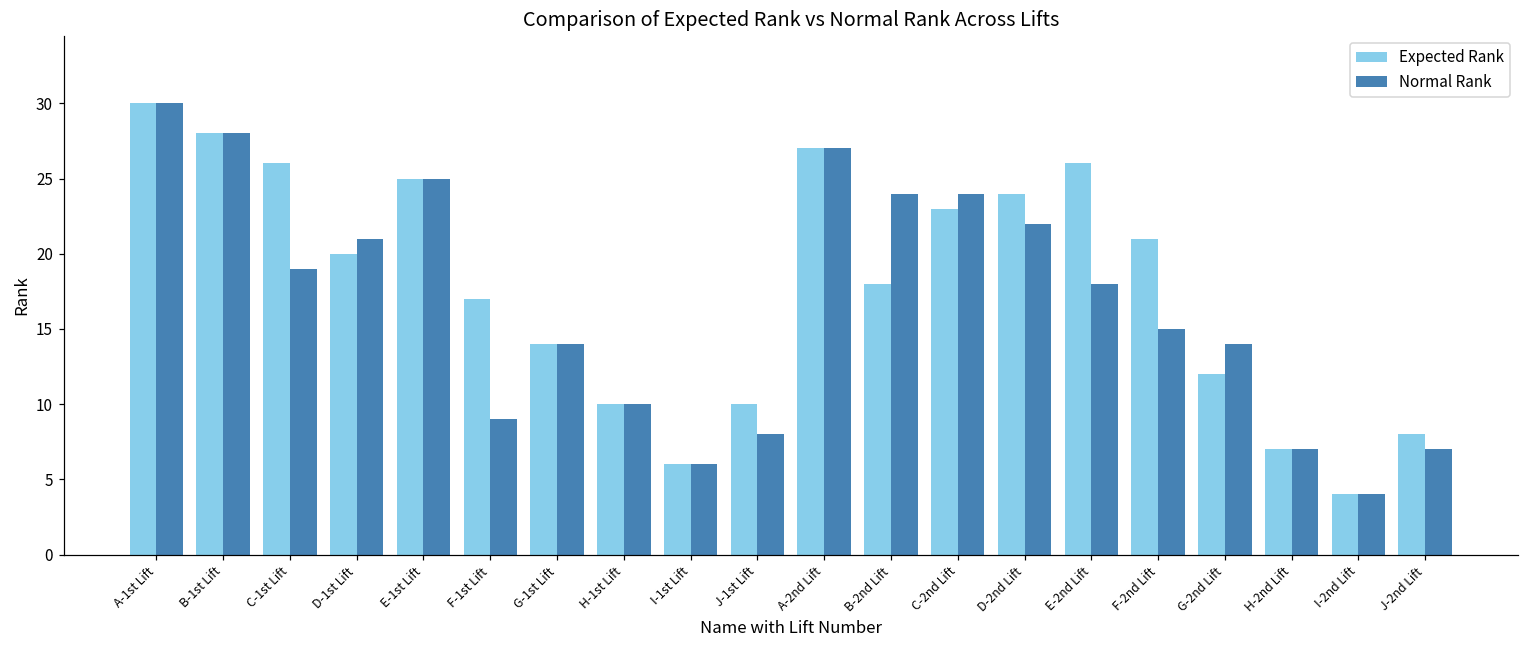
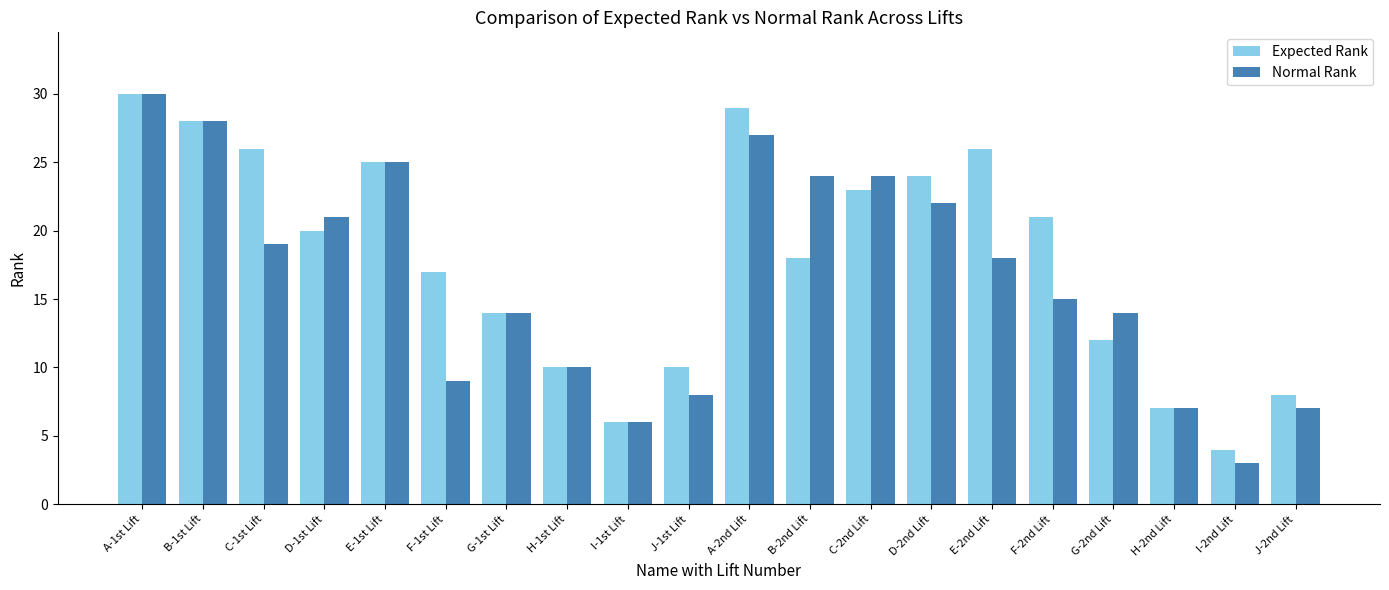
Expected Rank, A-2nd Lift: 27 -> 29
Normal Rank, I-2nd Lift: 4 -> 3
